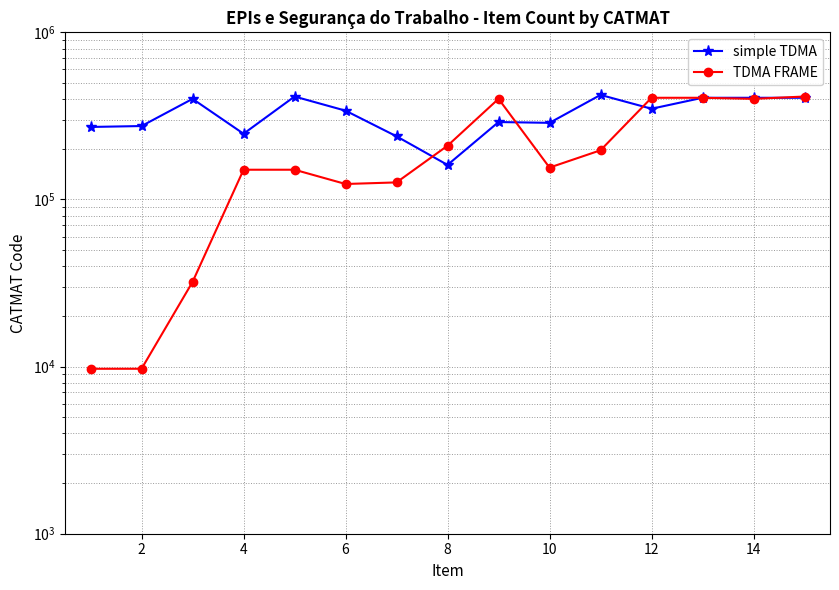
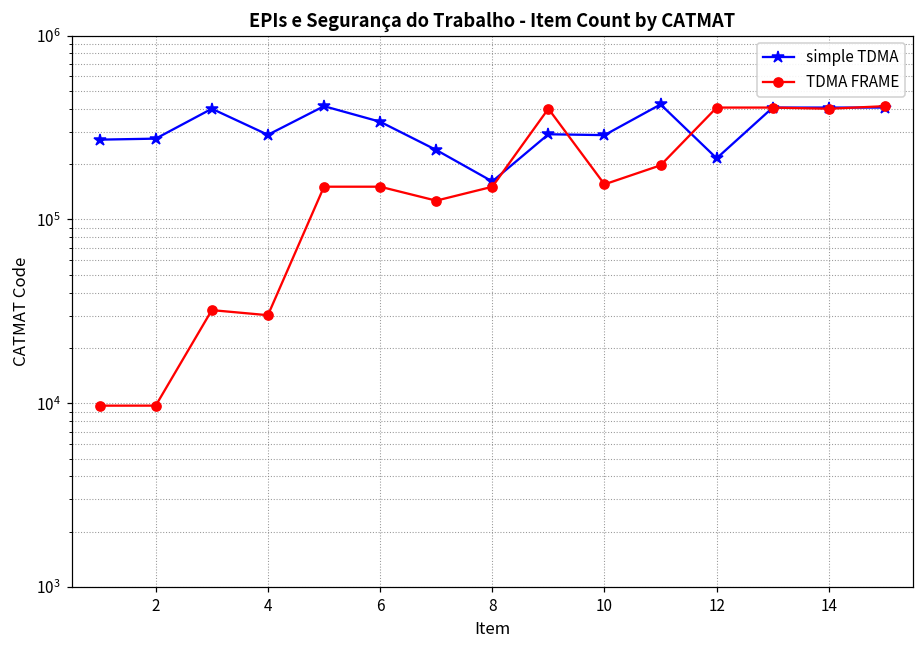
simple TDMA, 4: 250000 -> 290000
TDMA FRAME, 4: 150000 -> 30000
TDMA FRAME, 6: 120000 -> 150000
TDMA FRAME, 8: 210000 -> 150000
simple TDMA, 12: 350000 -> 220000
